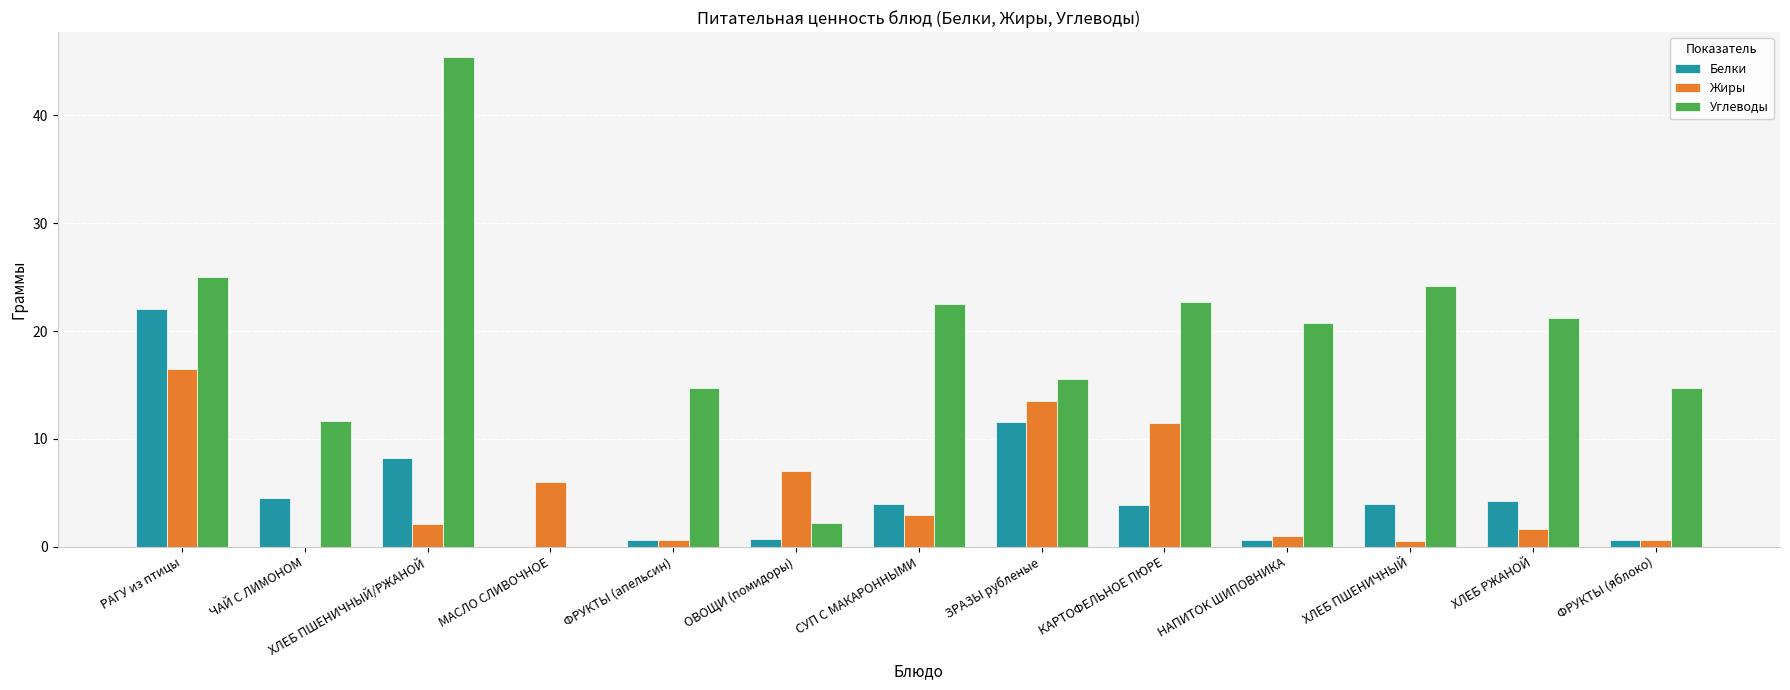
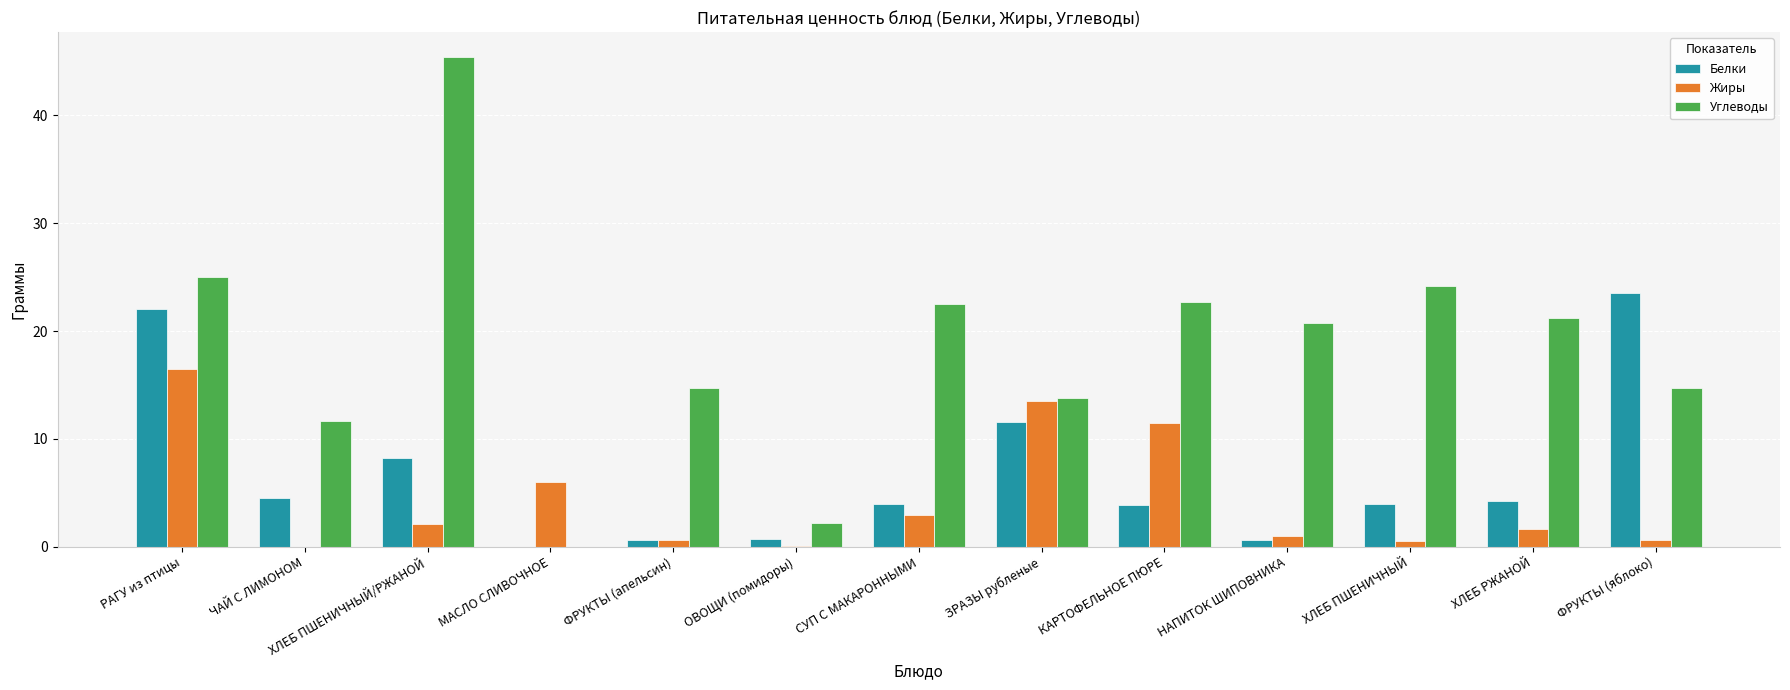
Жиры, ОВОЩИ (помидоры): 7.0 -> 0.1
Углеводы, ЗРАЗЫ рубленые: 15.5 -> 13.8
Белки, ФРУКТЫ (яблоко): 0.6 -> 23.5
